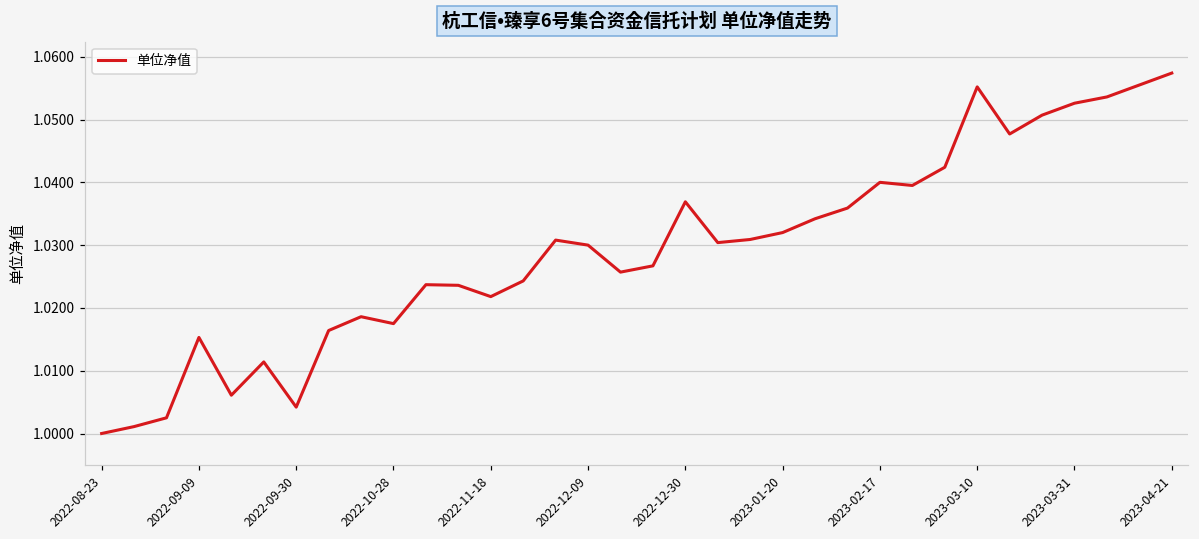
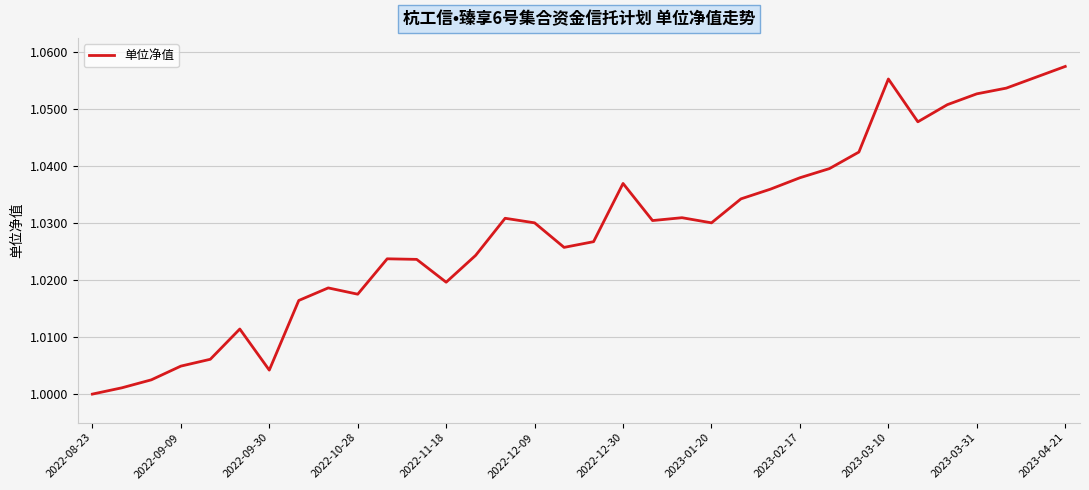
2022-09-09: 1.015 -> 1.005
2022-11-18: 1.022 -> 1.020
2023-01-20: 1.032 -> 1.030
2023-02-17: 1.040 -> 1.038
